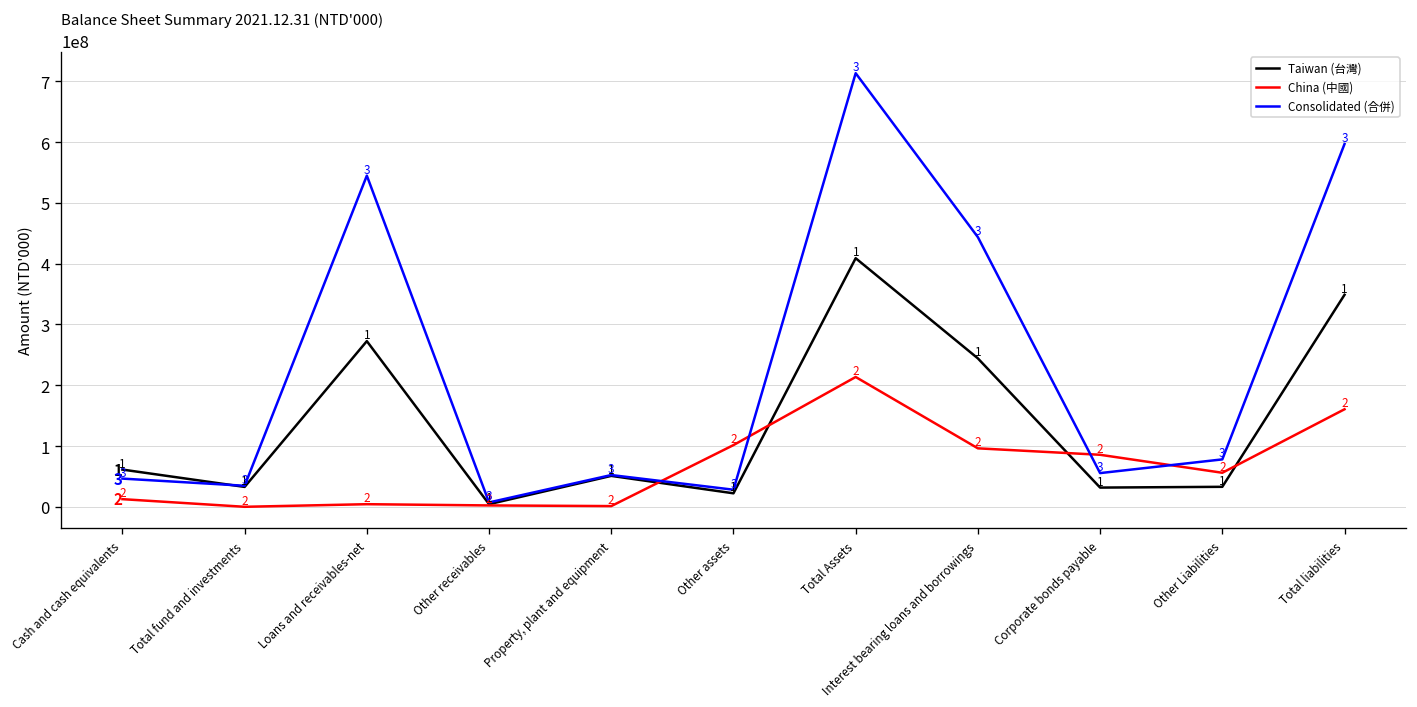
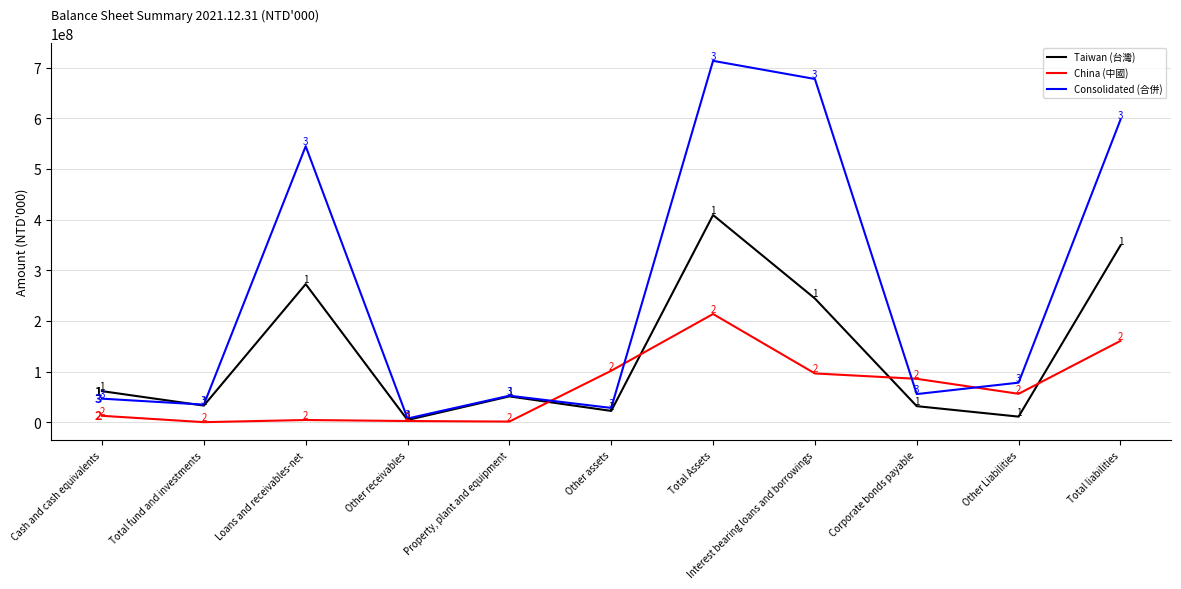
Consolidated (合併), Interest bearing loans and borrowings: 440000000 -> 680000000
Taiwan (台灣), Other Liabilities: 30000000 -> 10000000
